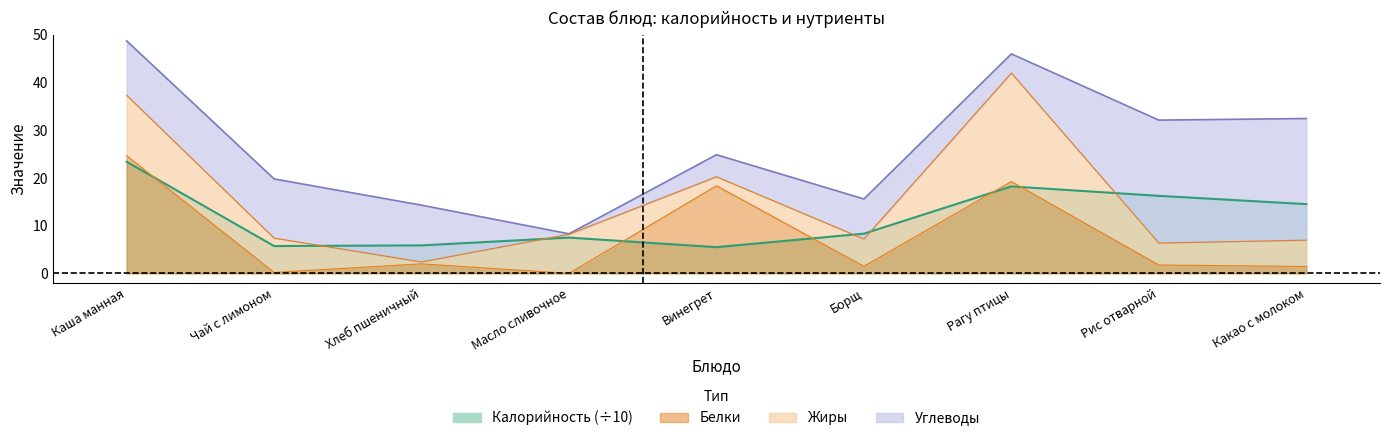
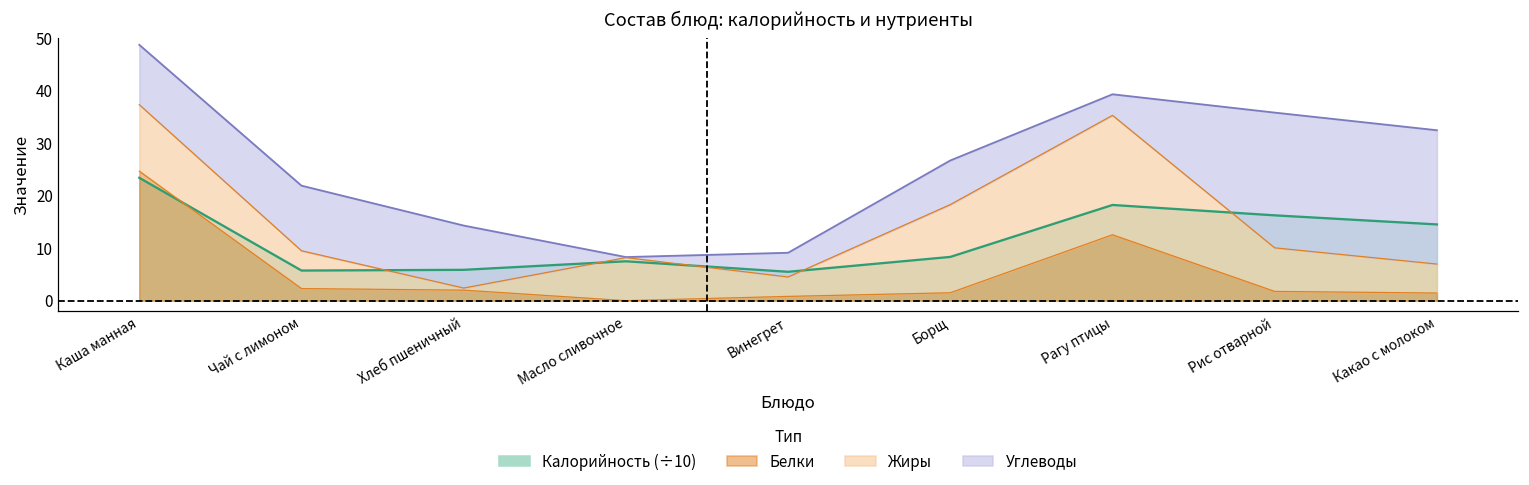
Белки, Чай с лимоном: 0 -> 2
Белки, Винегрет: 18 -> 1
Жиры, Винегрет: 2 -> 4
Жиры, Борщ: 6 -> 17
Белки, Рагу птицы: 19 -> 13
Жиры, Рис отварной: 5 -> 8
